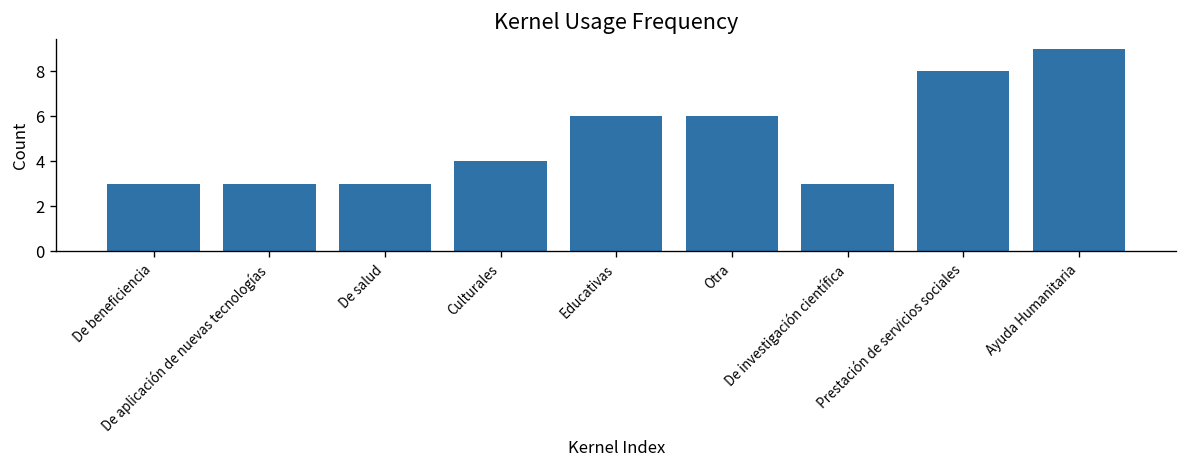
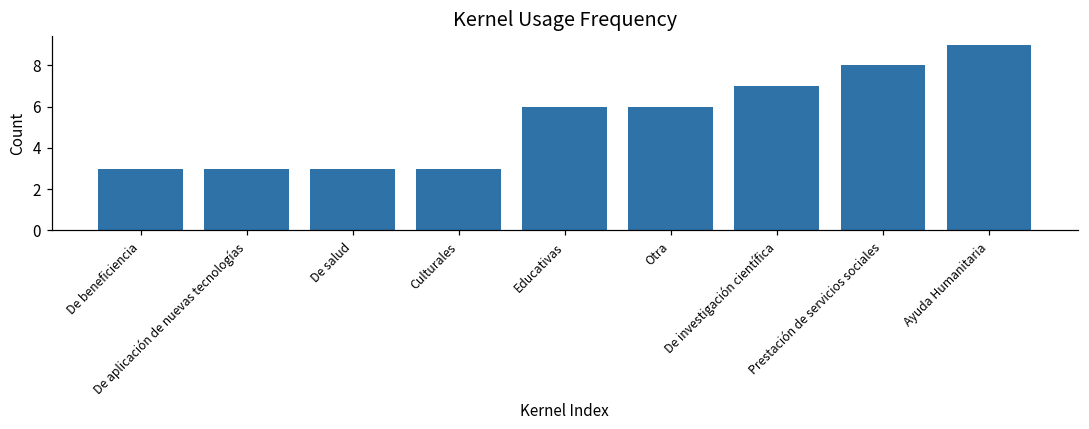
Culturales: 4 -> 3
De investigación científica: 3 -> 7
